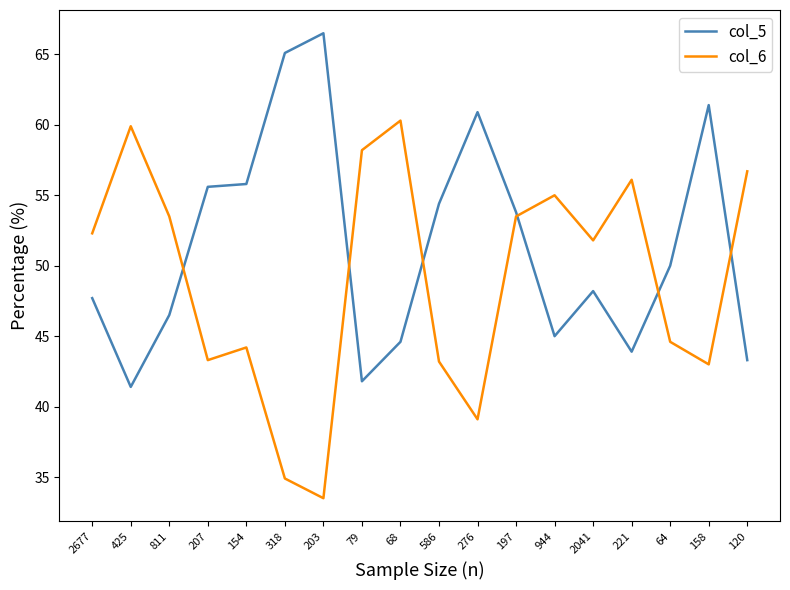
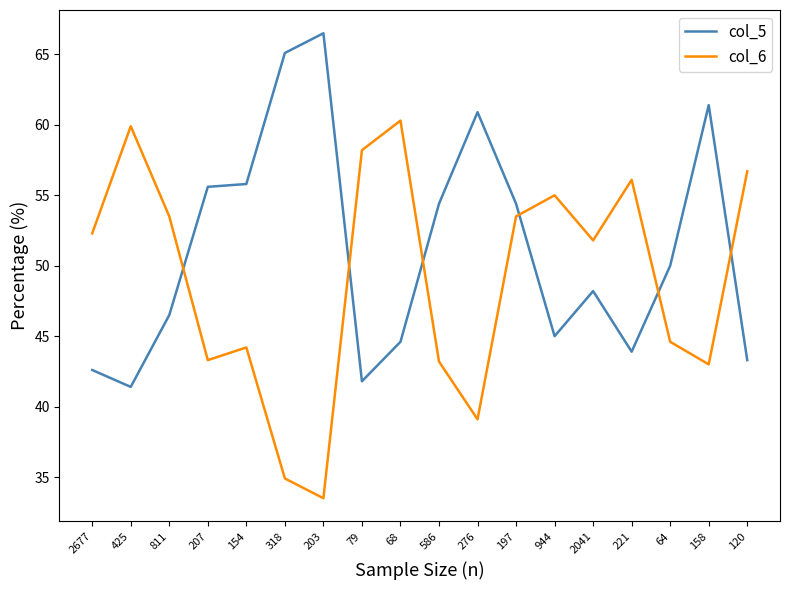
col_5, 2677: 47.7 -> 42.6
col_5, 197: 53.8 -> 54.4
